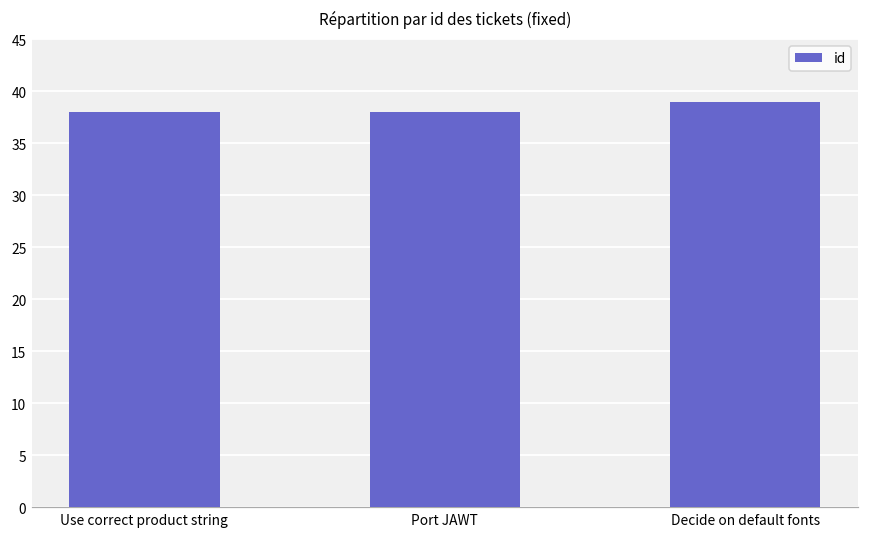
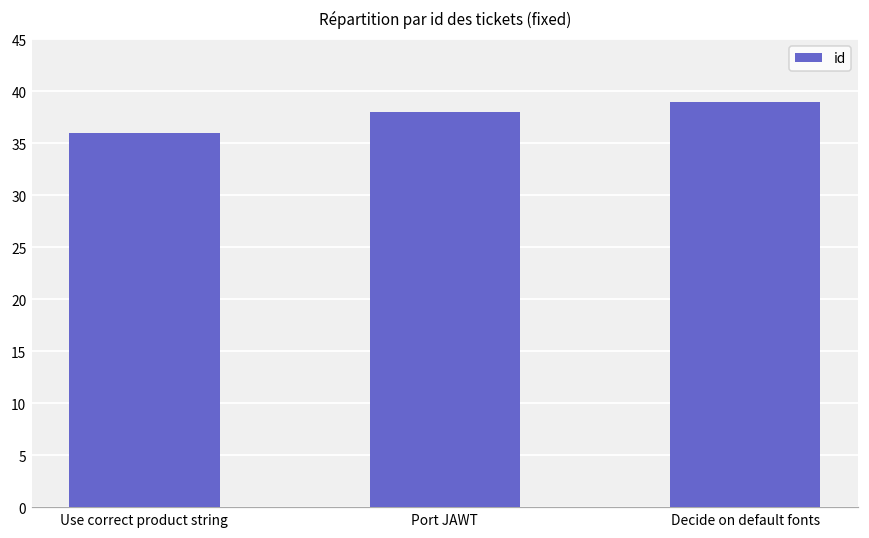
Use correct product string: 38 -> 36
